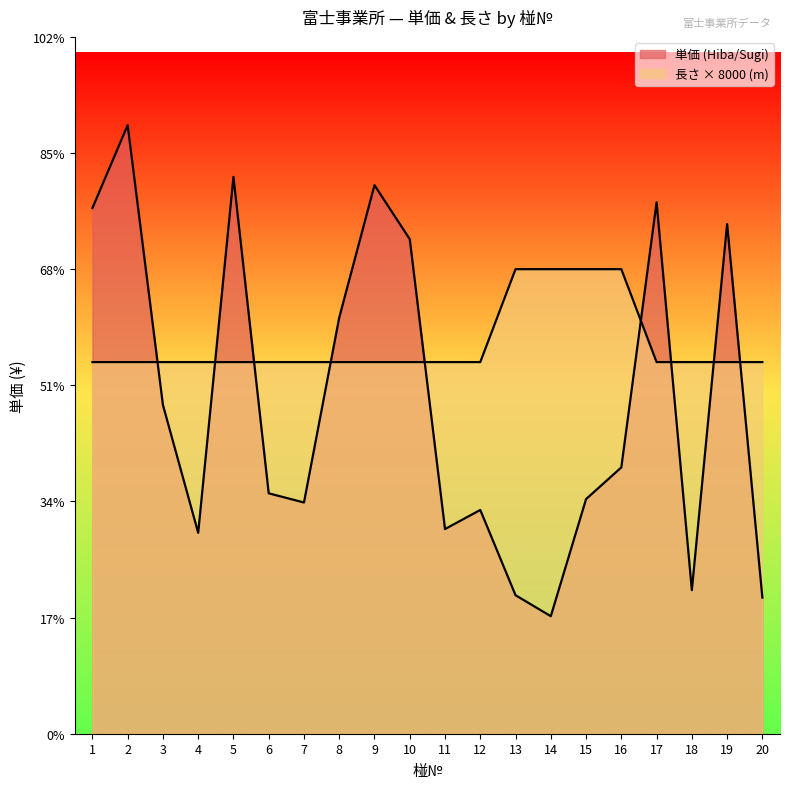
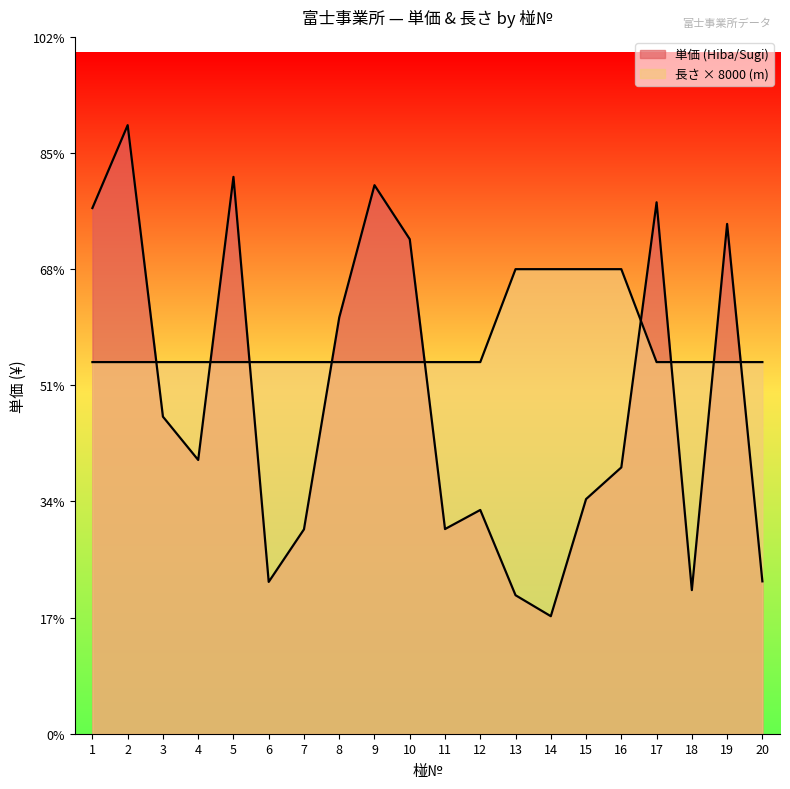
単価 (Hiba/Sugi), 3: 48% -> 46%
単価 (Hiba/Sugi), 4: 29% -> 40%
単価 (Hiba/Sugi), 6: 35% -> 22%
単価 (Hiba/Sugi), 7: 34% -> 30%
単価 (Hiba/Sugi), 20: 20% -> 22%
